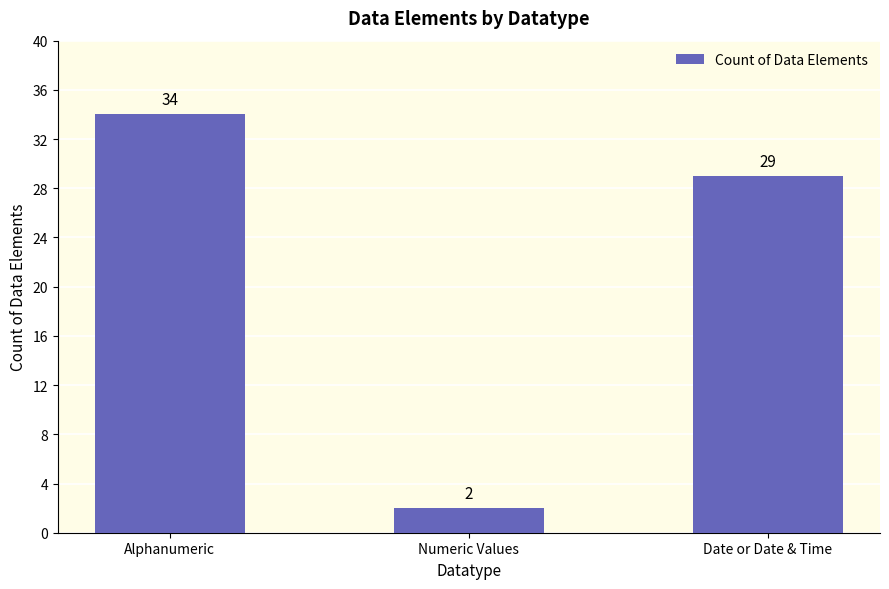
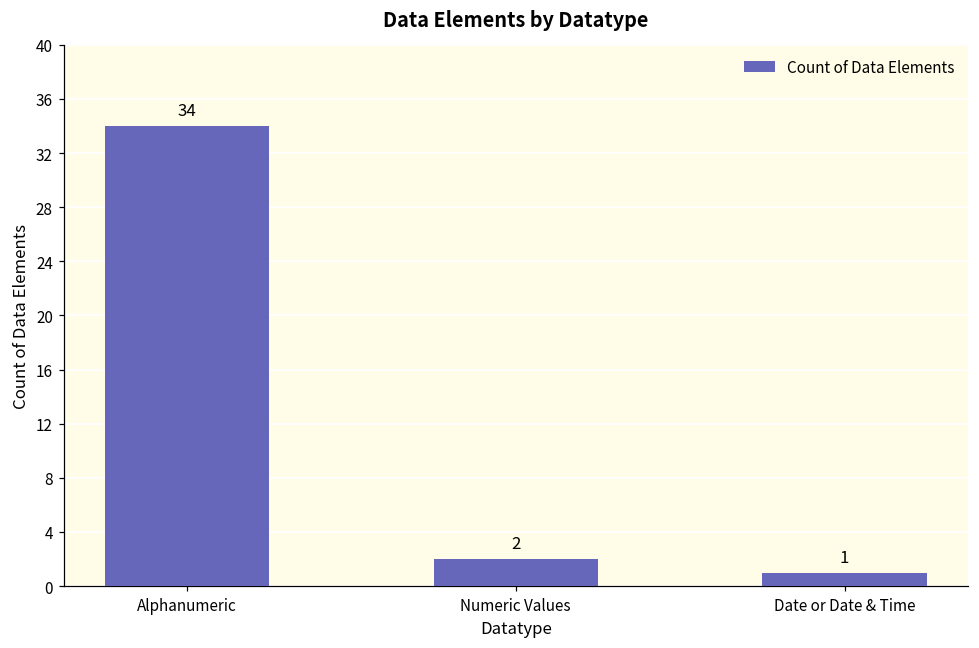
Date or Date & Time: 29 -> 1
